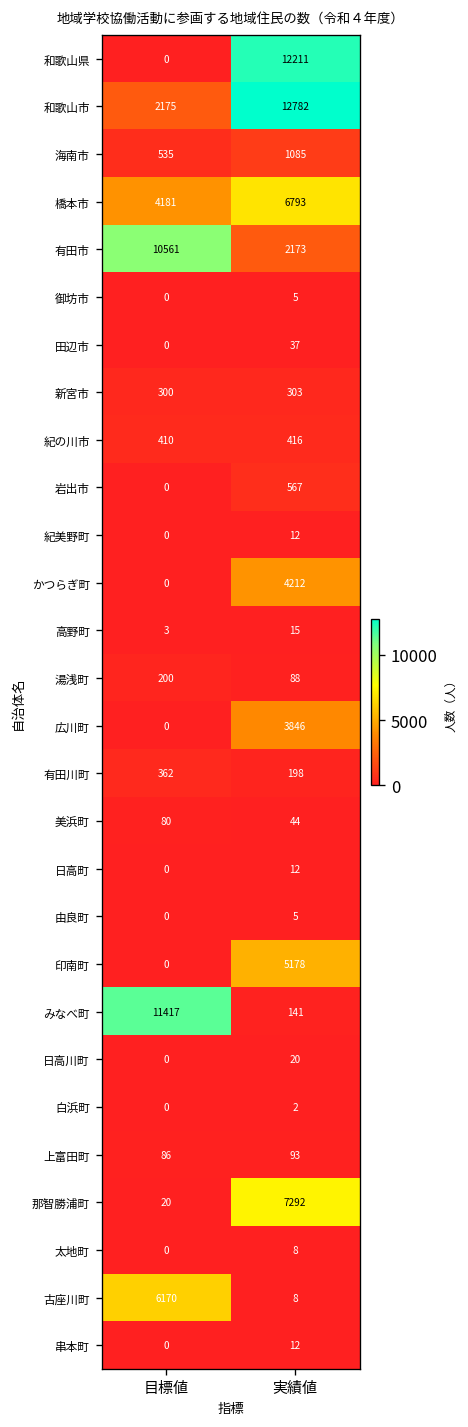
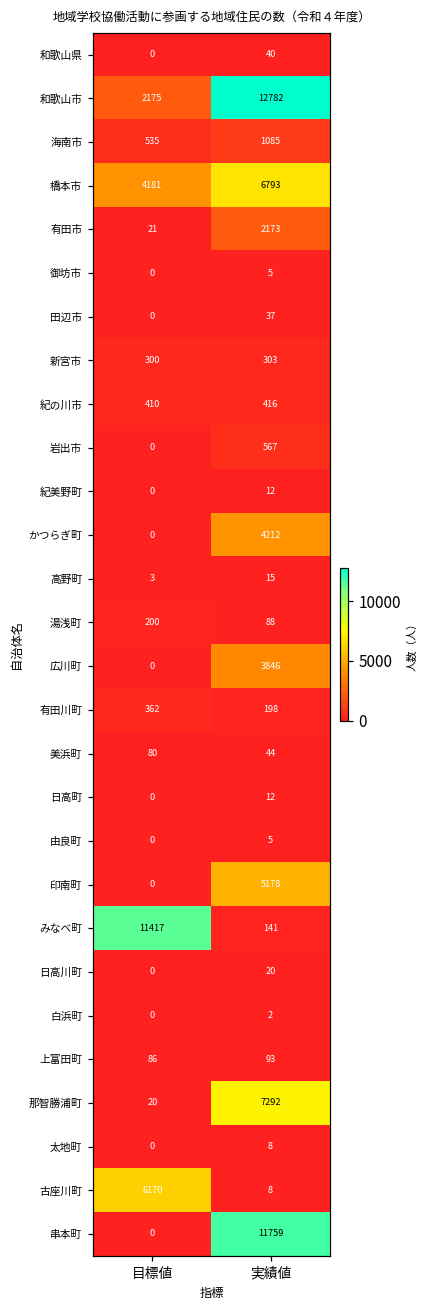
和歌山県, 実績値: 12211 -> 40
有田市, 目標値: 10561 -> 21
串本町, 実績値: 12 -> 11759
